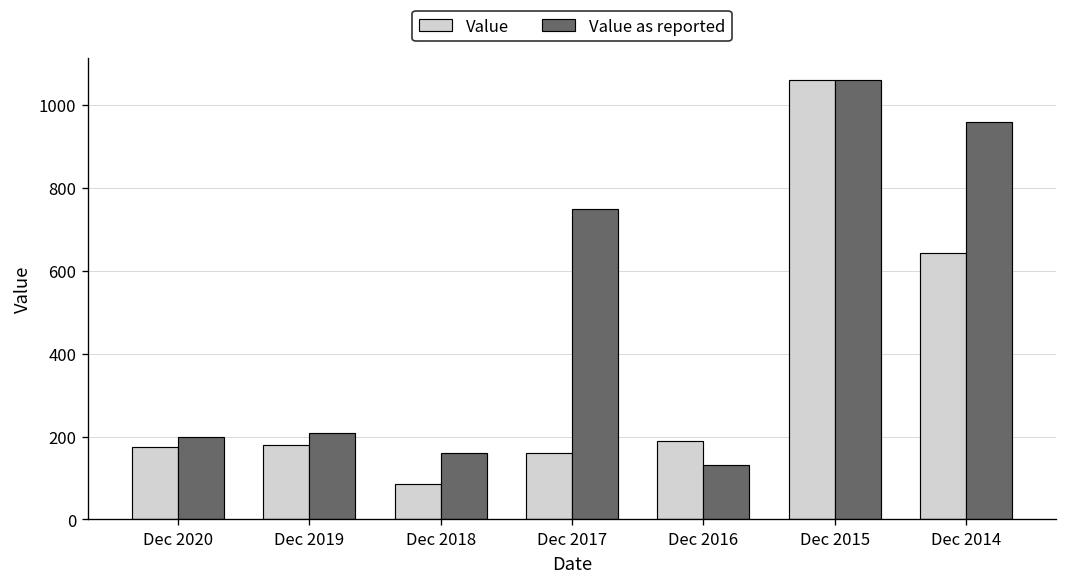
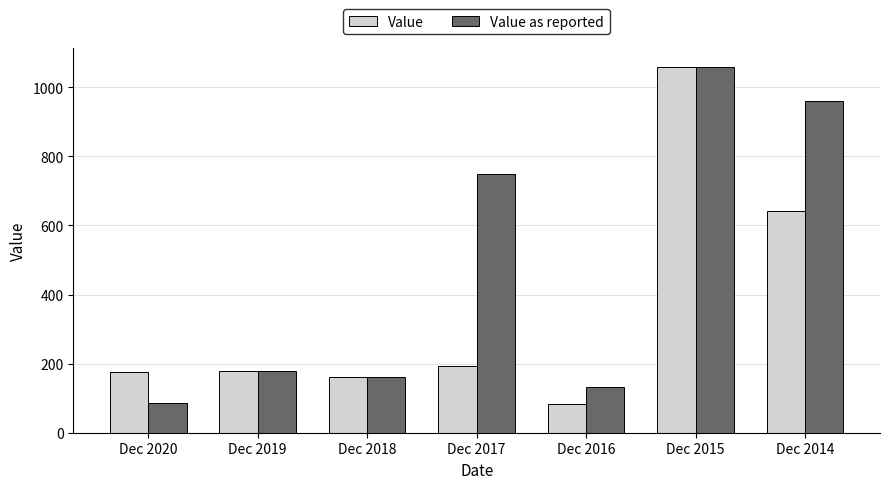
Value as reported, Dec 2020: 200 -> 90
Value as reported, Dec 2019: 210 -> 180
Value, Dec 2018: 90 -> 160
Value, Dec 2017: 160 -> 190
Value, Dec 2016: 190 -> 80
